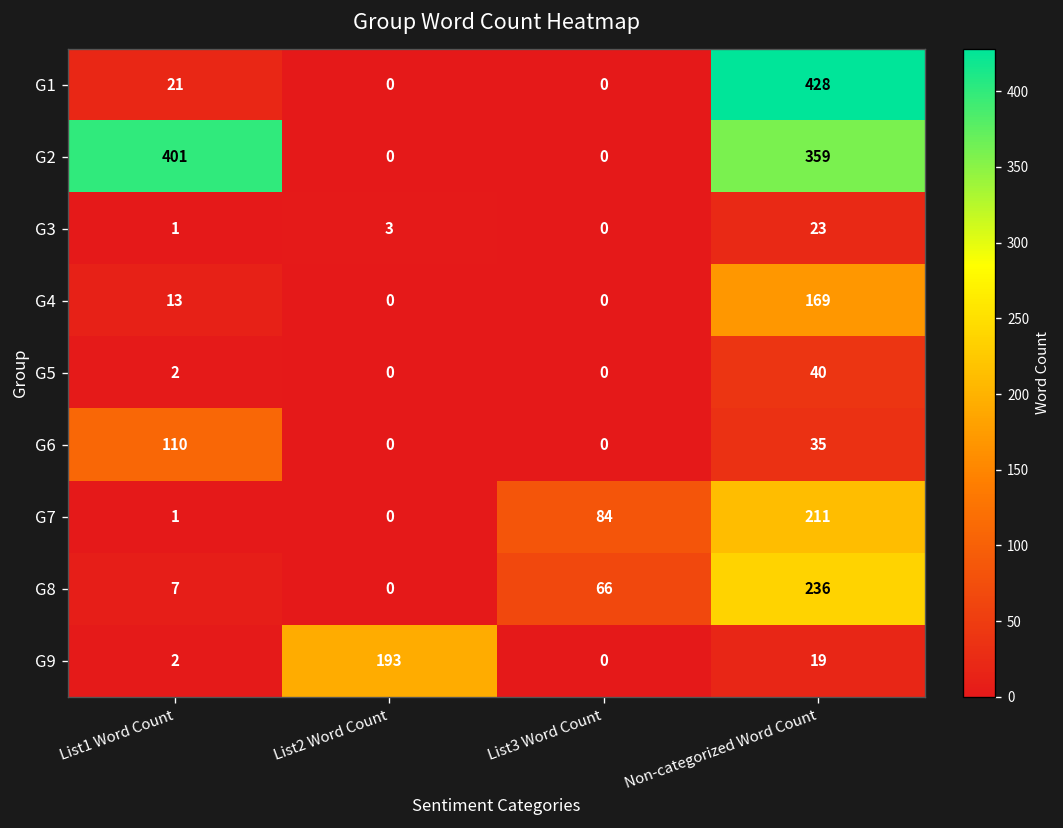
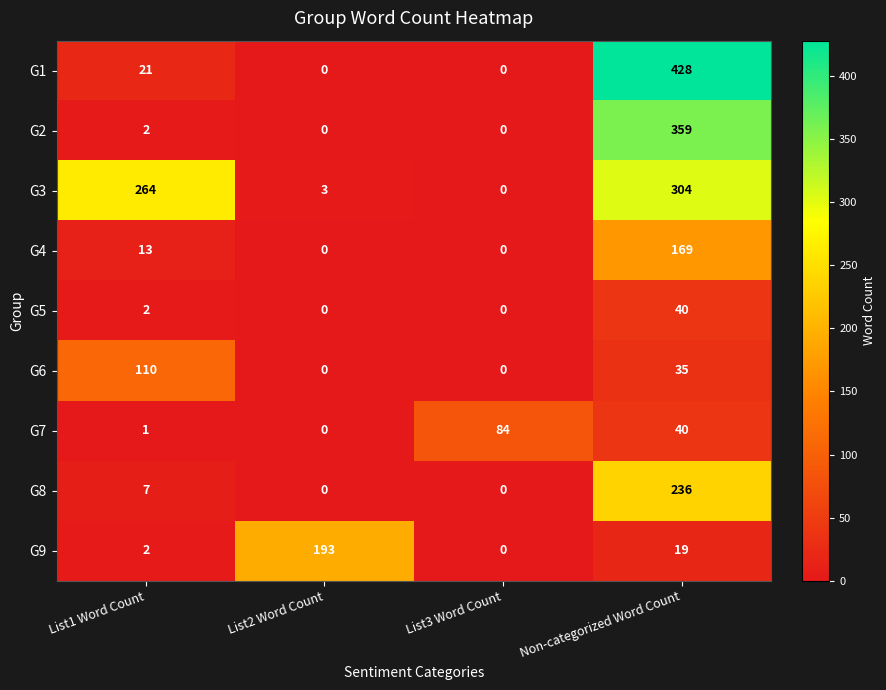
G2, List1 Word Count: 401 -> 2
G3, List1 Word Count: 1 -> 264
G3, Non-categorized Word Count: 23 -> 304
G7, Non-categorized Word Count: 211 -> 40
G8, List3 Word Count: 66 -> 0
